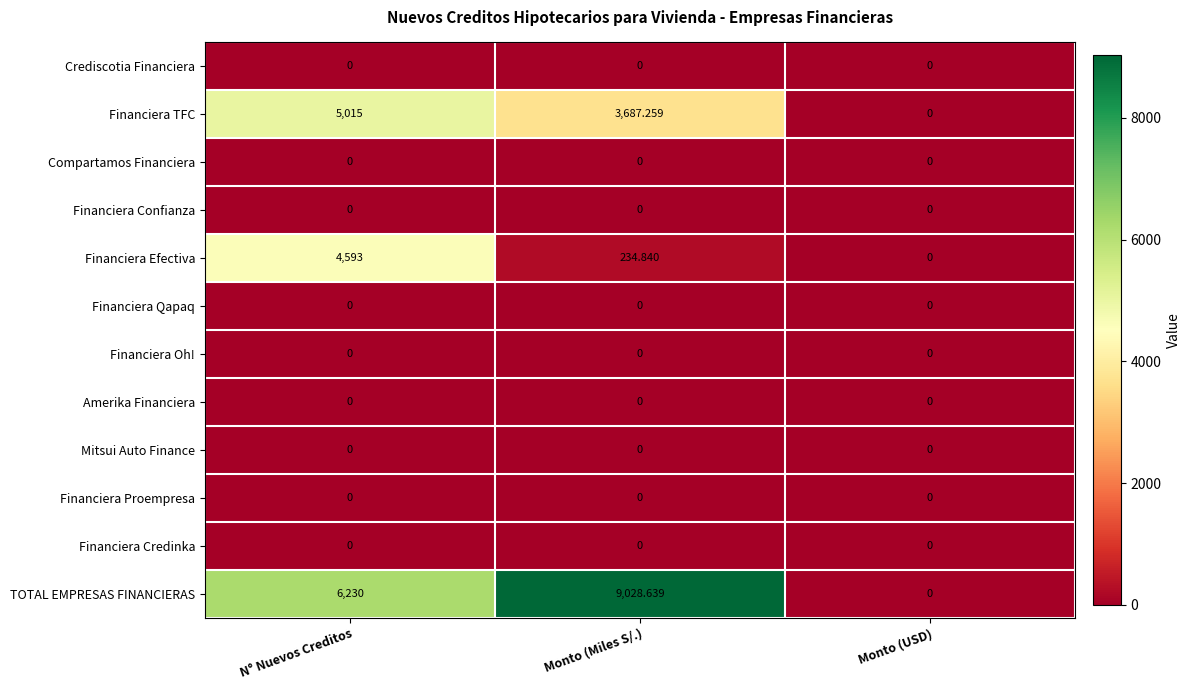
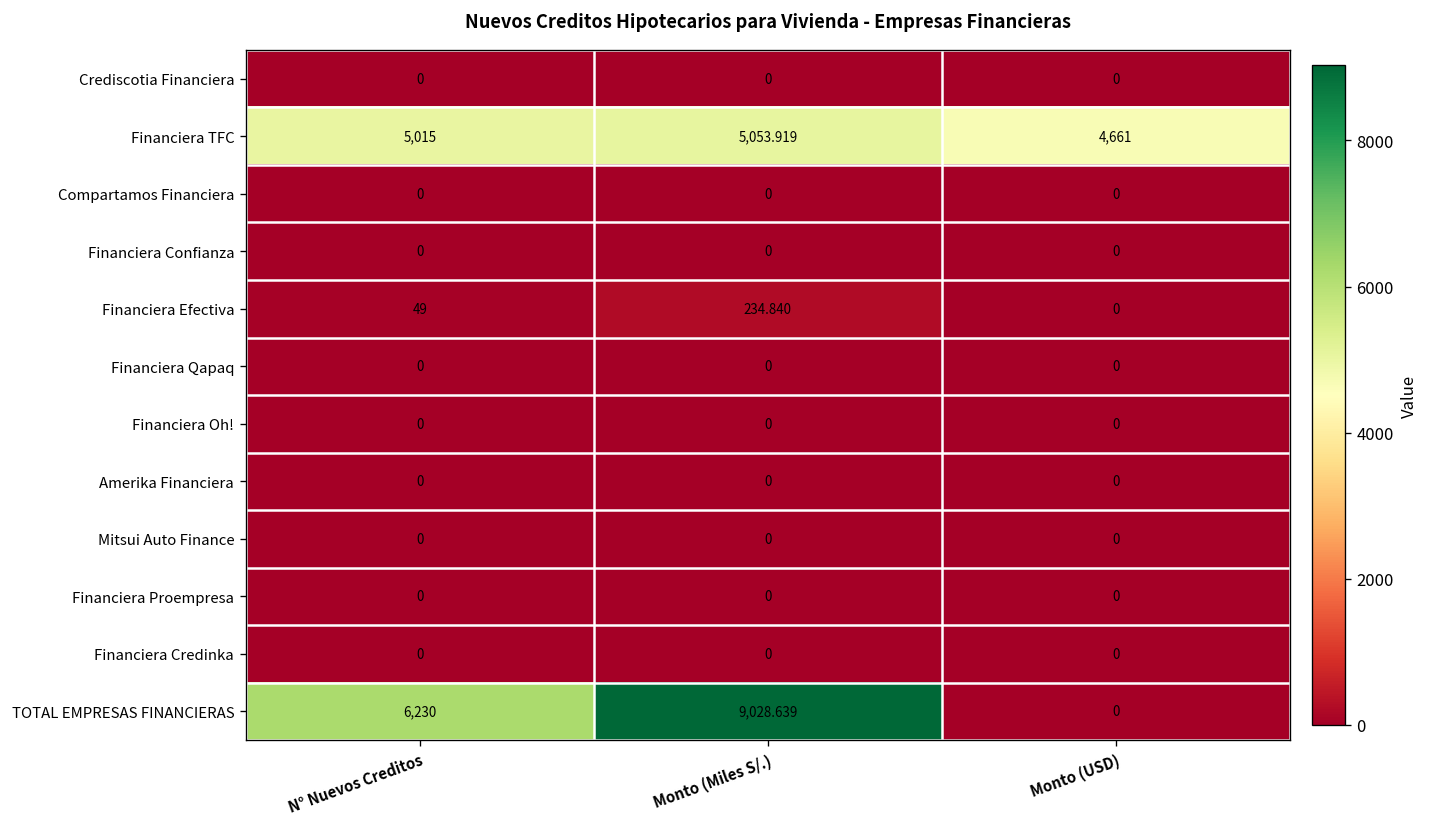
Financiera TFC, Monto (Miles S/.): 3,687.259 -> 5,053.919
Financiera TFC, Monto (USD): 0 -> 4,661
Financiera Efectiva, N° Nuevos Creditos: 4,593 -> 49
